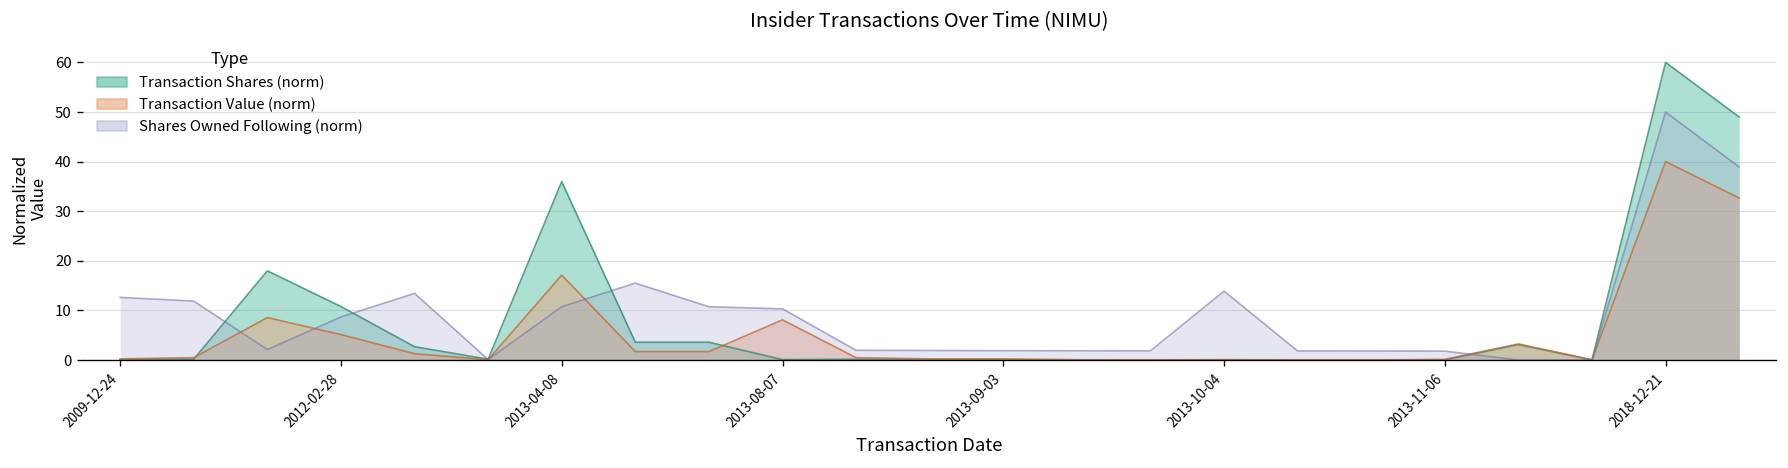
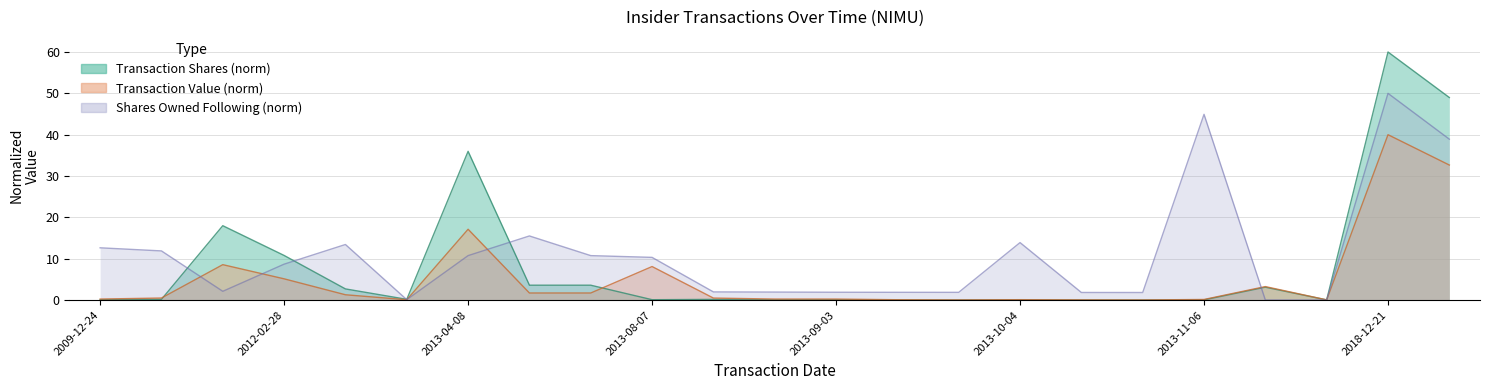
Shares Owned Following (norm), 2013-11-06: 2 -> 45
